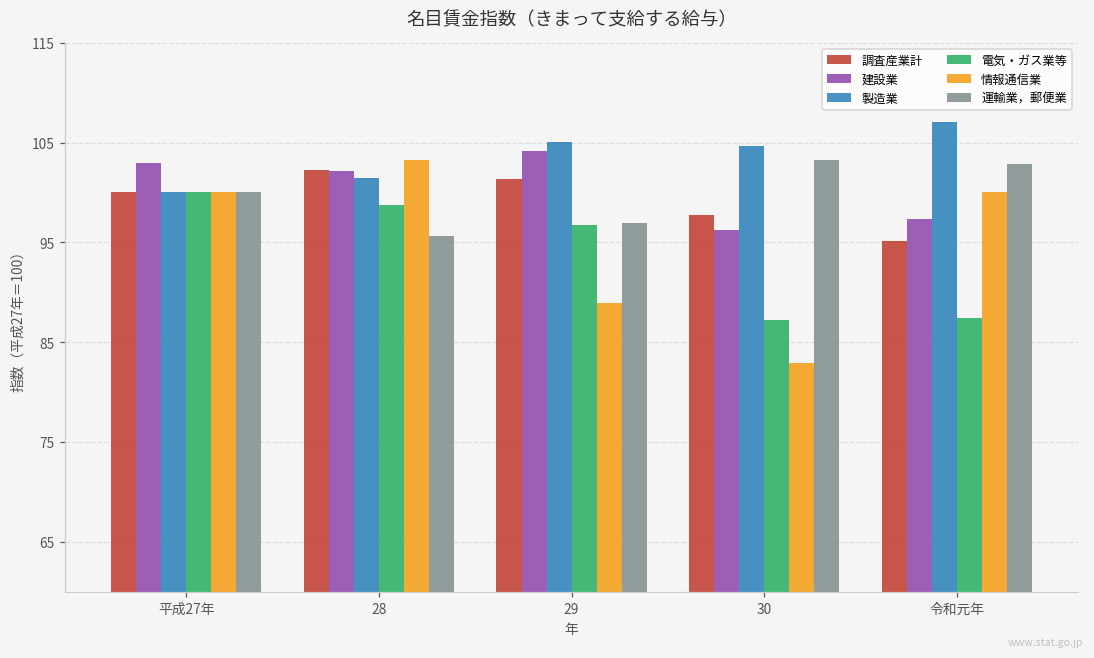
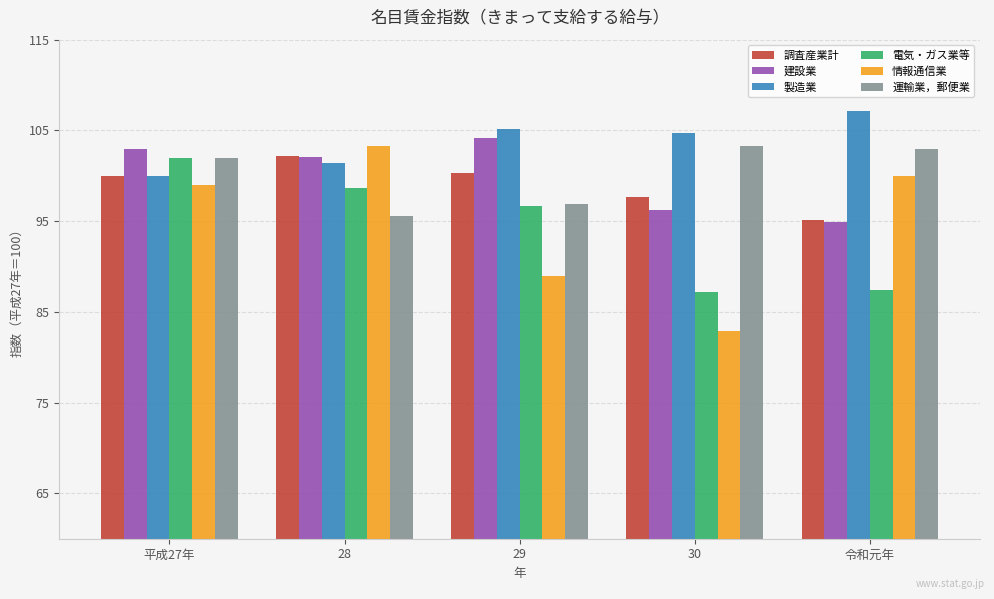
電気・ガス業等, 平成27年: 100 -> 102
情報通信業, 平成27年: 100 -> 99
運輸業，郵便業, 平成27年: 100 -> 102
調査産業計, 29: 101 -> 100
建設業, 令和元年: 97 -> 95
